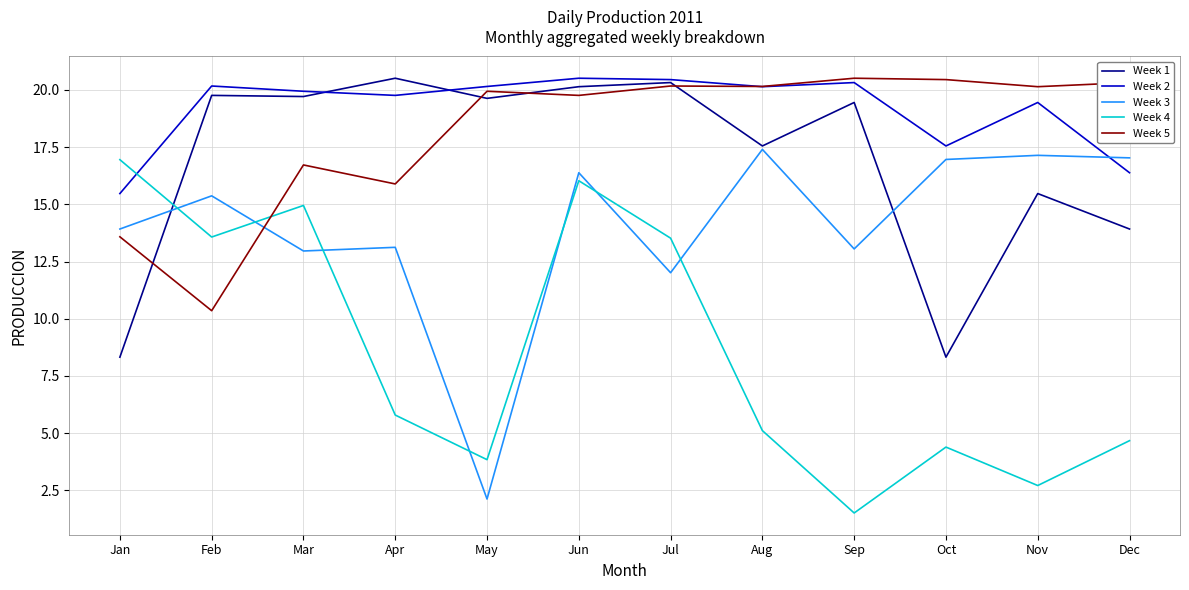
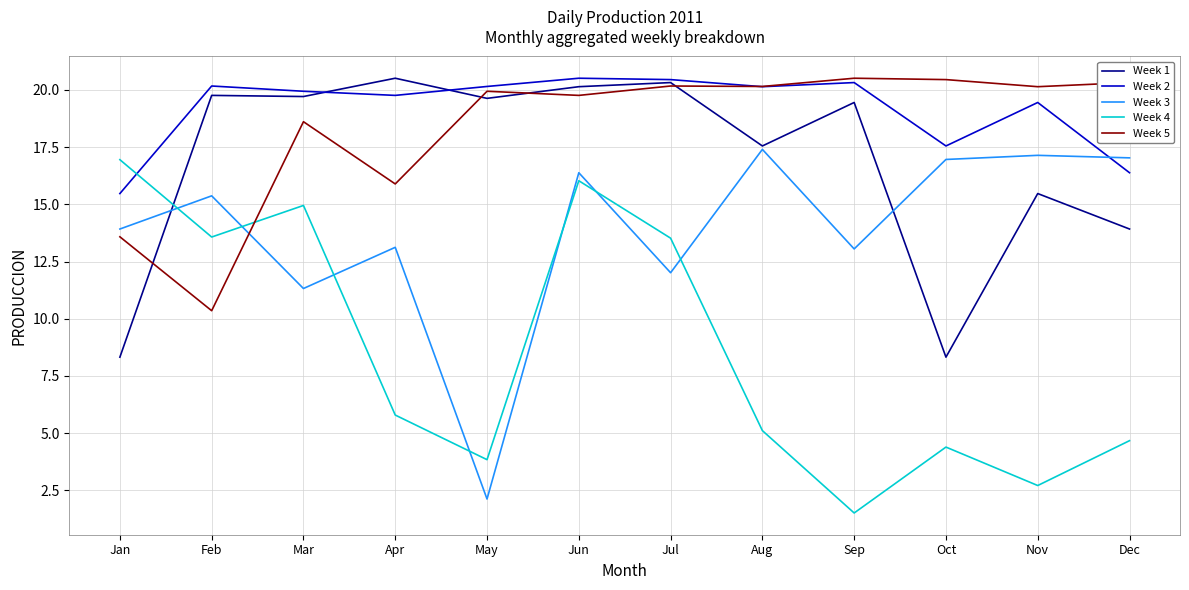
Week 3, Mar: 13.0 -> 11.3
Week 5, Mar: 16.7 -> 18.6
